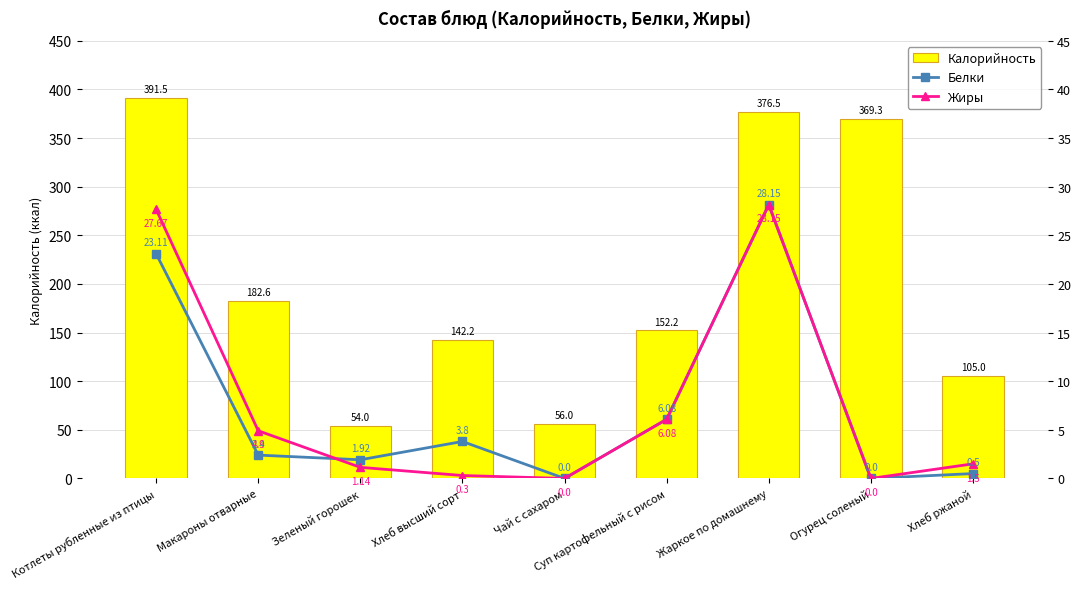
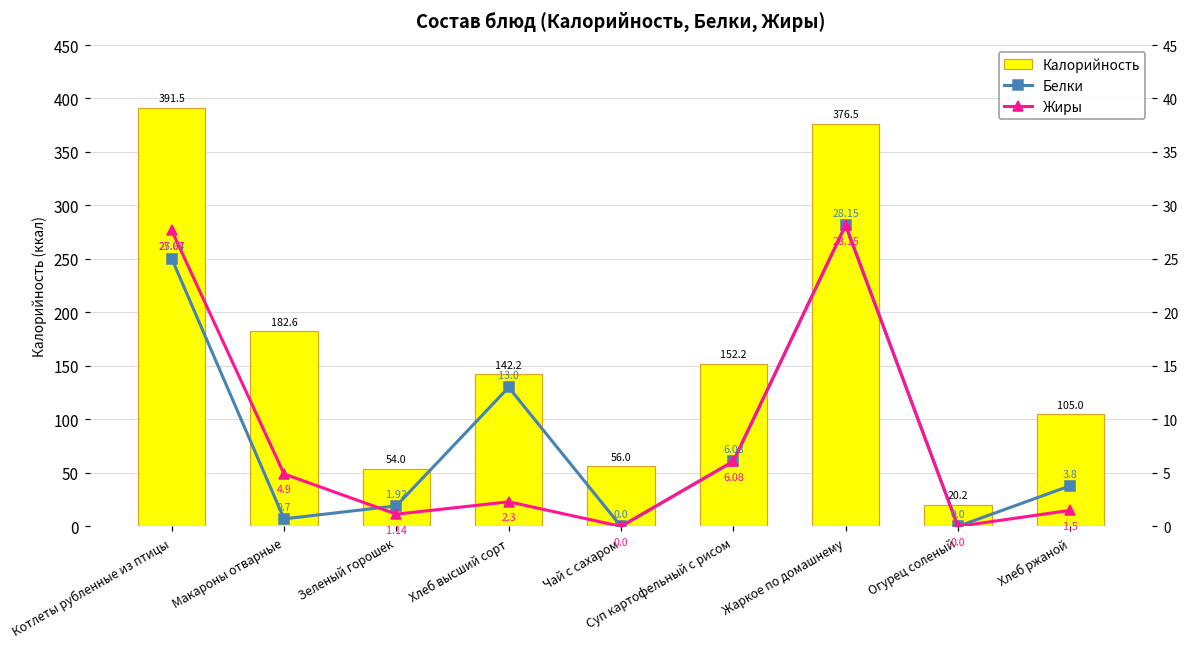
Калорийность, Огурец соленый: 369.3 -> 20.2
Белки, Котлеты рубленные из птицы: 23.11 -> 25.04
Белки, Макароны отварные: 2.4 -> 0.7
Белки, Хлеб высший сорт: 3.8 -> 13.0
Жиры, Хлеб высший сорт: 0.3 -> 2.3
Белки, Хлеб ржаной: 0.5 -> 3.8
